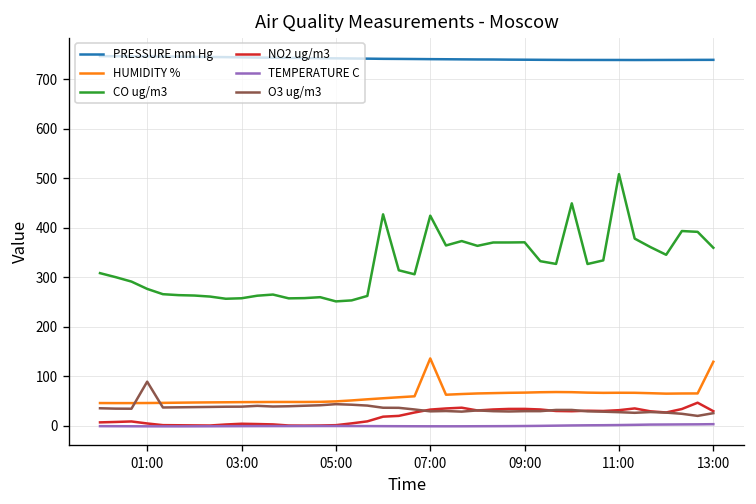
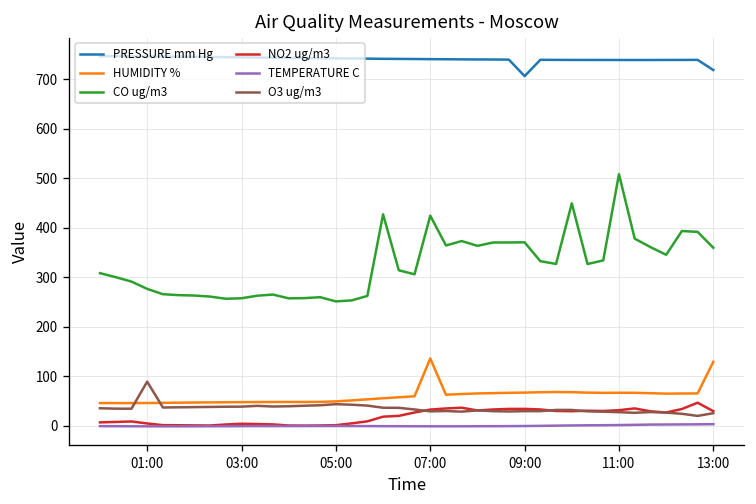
PRESSURE mm Hg, 09:00: 740 -> 710
PRESSURE mm Hg, 13:00: 740 -> 720
